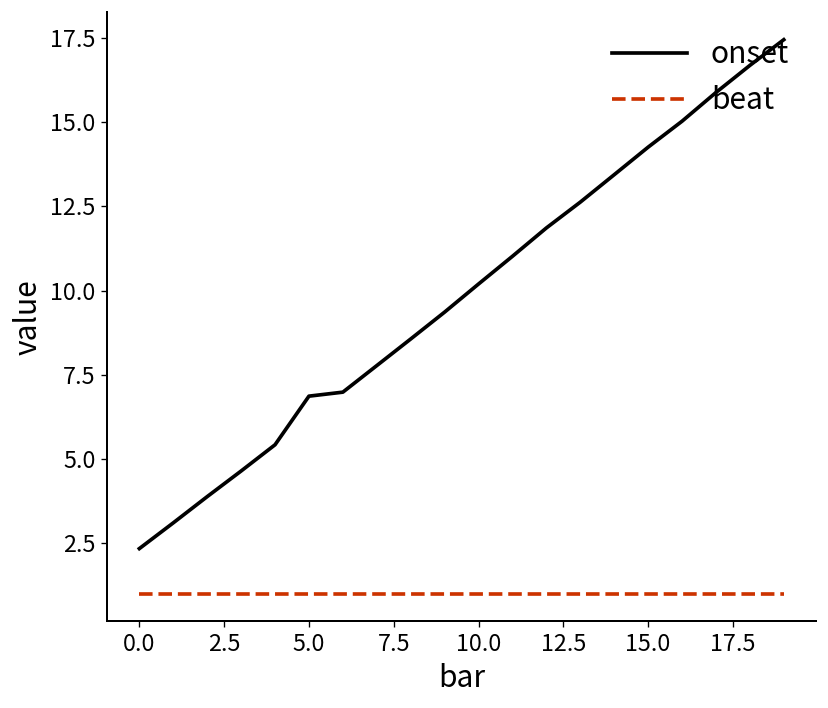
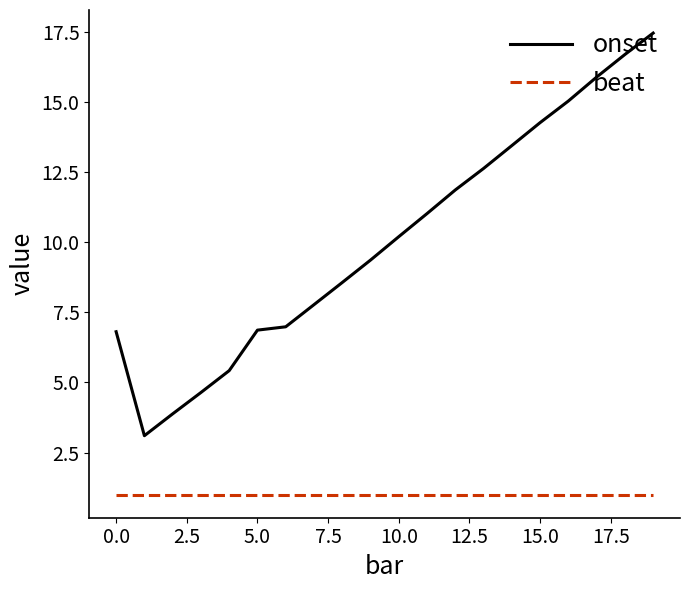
onset, 0.0: 2.3 -> 6.8
